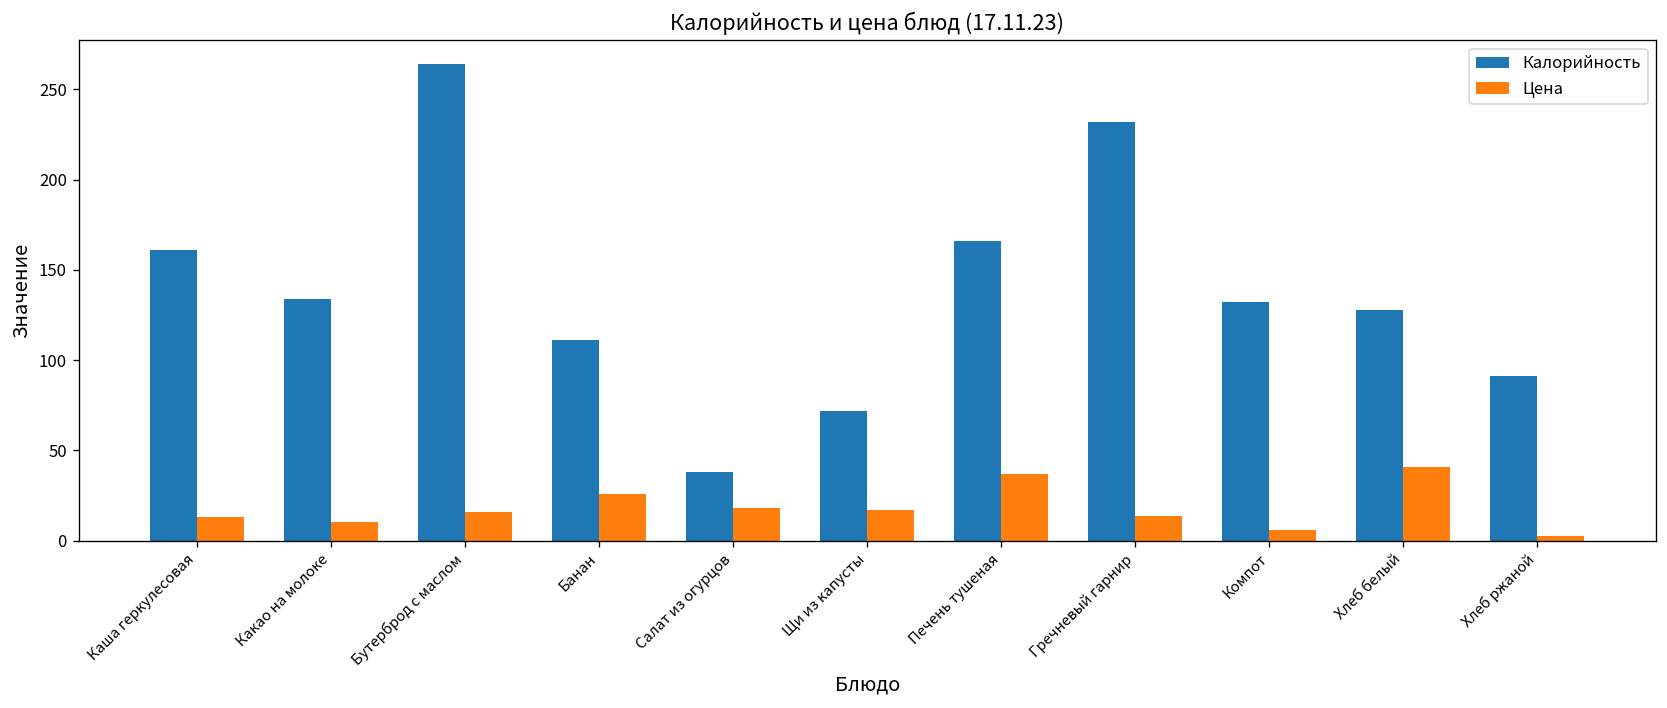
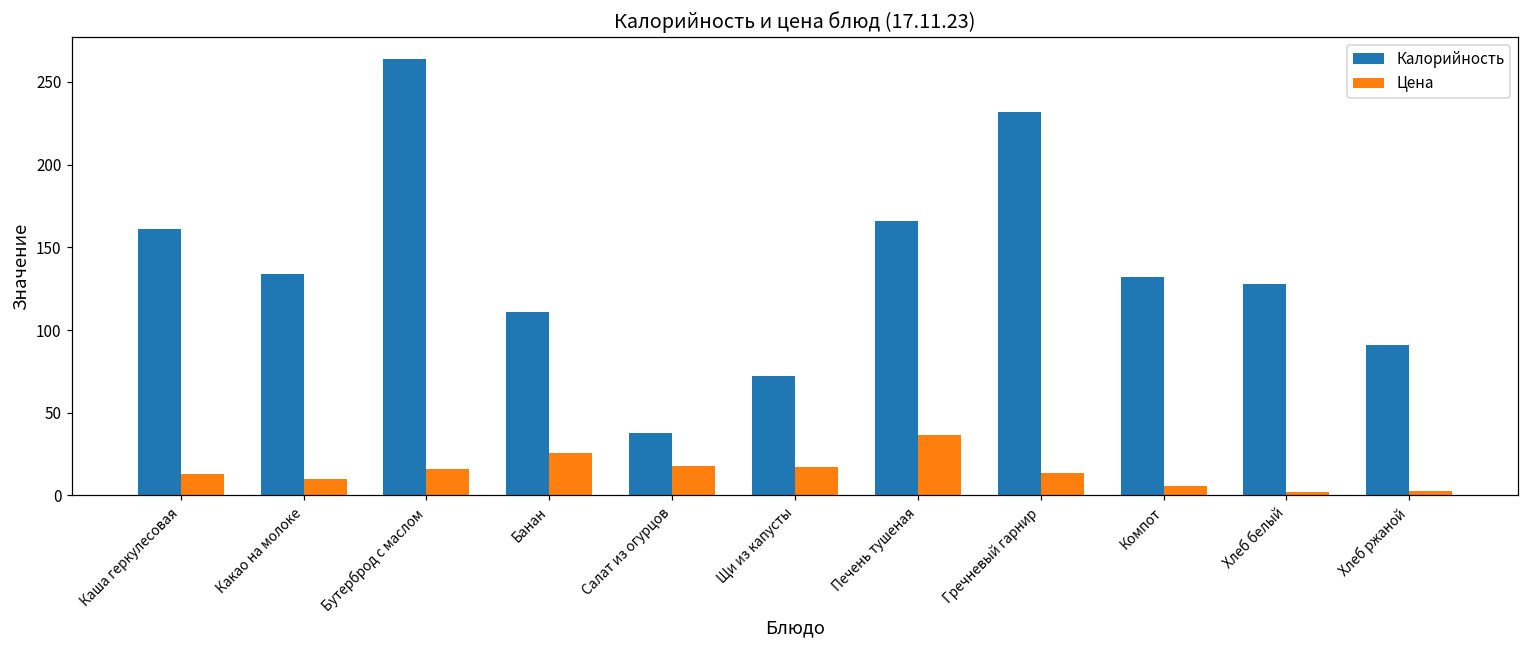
Цена, Хлеб белый: 41 -> 2
